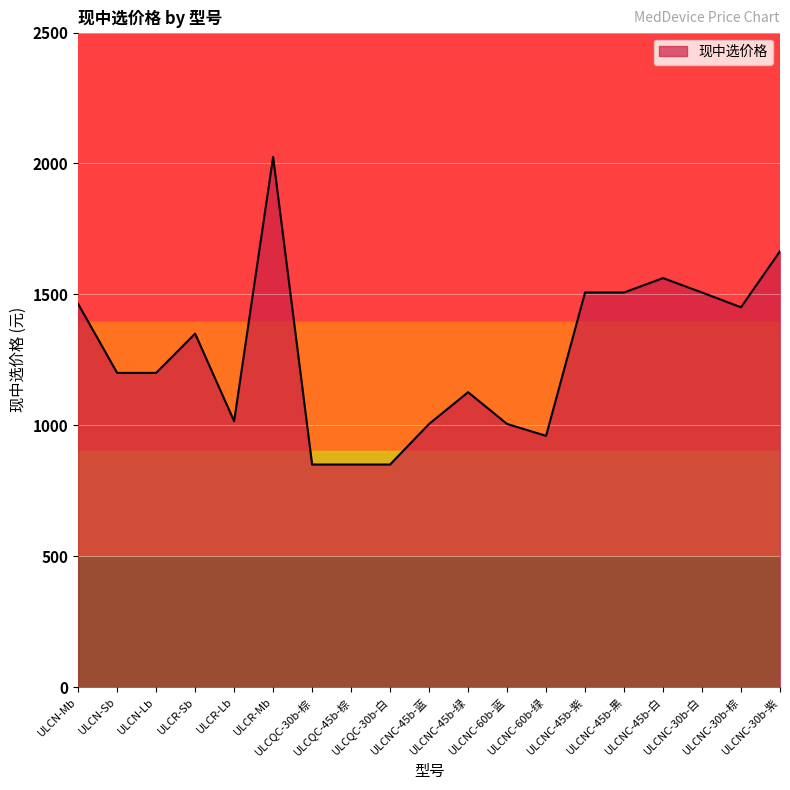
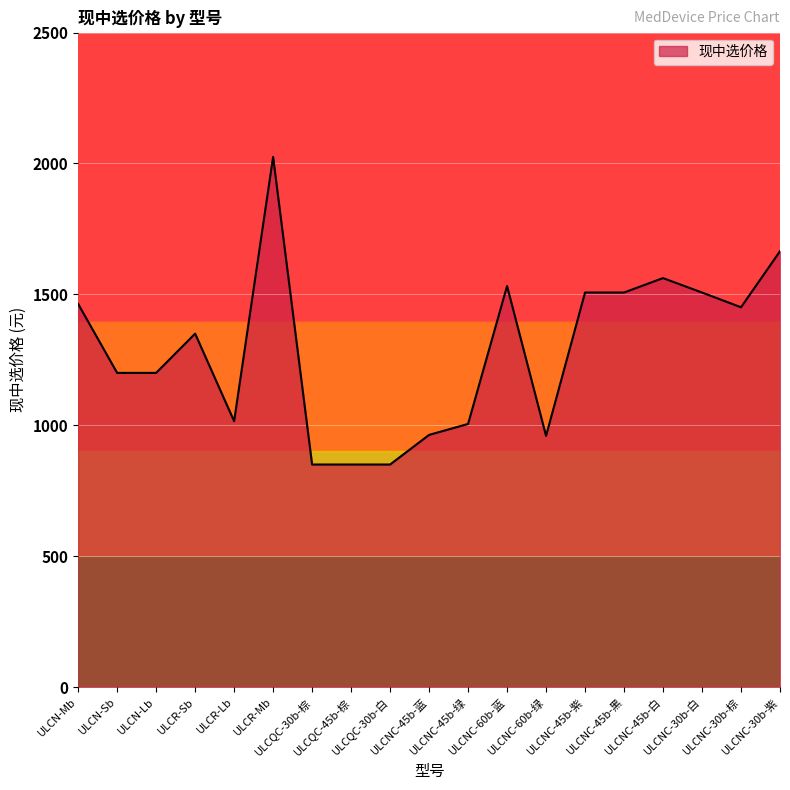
ULCNC-45b-蓝: 1010 -> 960
ULCNC-45b-绿: 1130 -> 1010
ULCNC-60b-蓝: 1010 -> 1530
